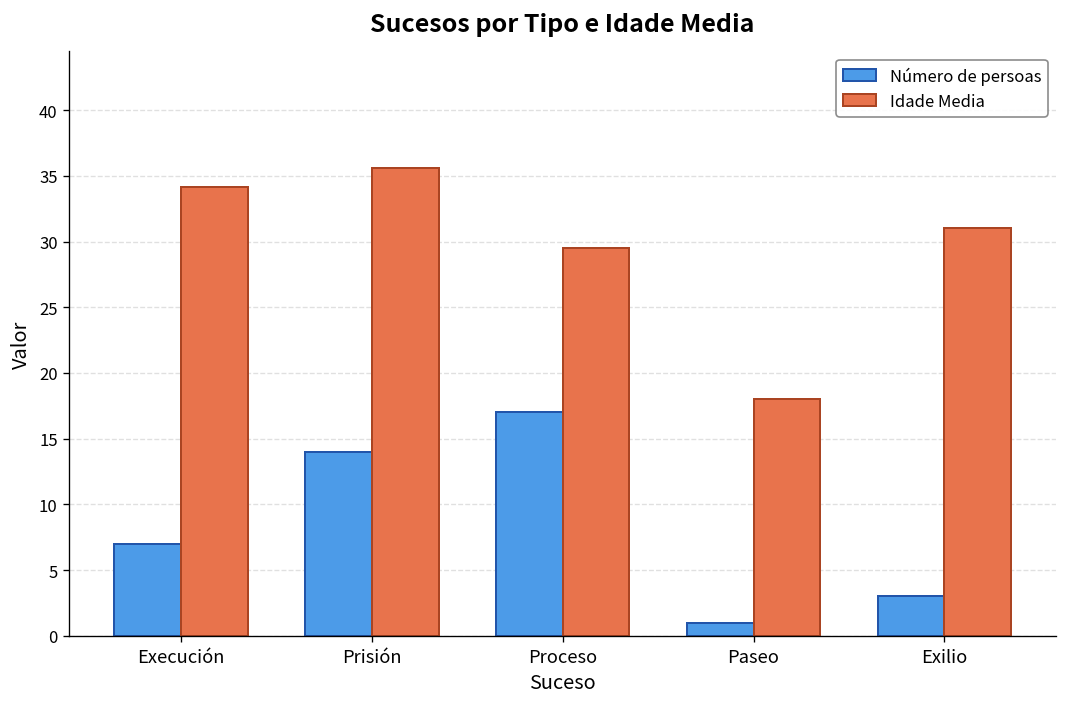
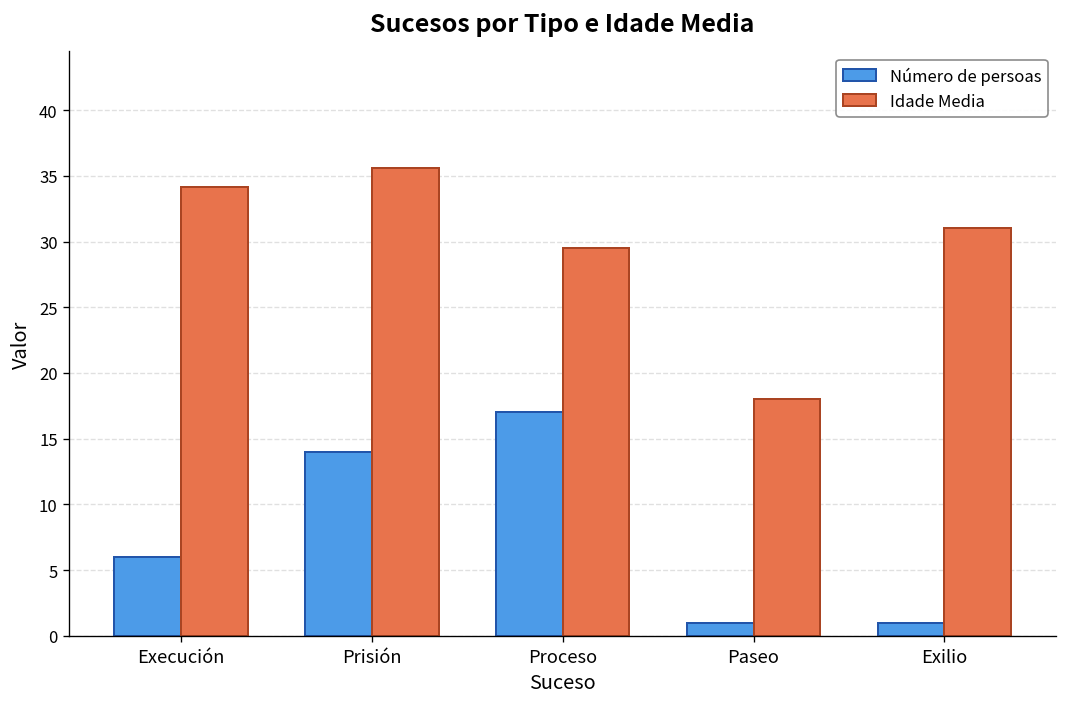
Número de persoas, Execución: 7 -> 6
Número de persoas, Exilio: 3 -> 1
